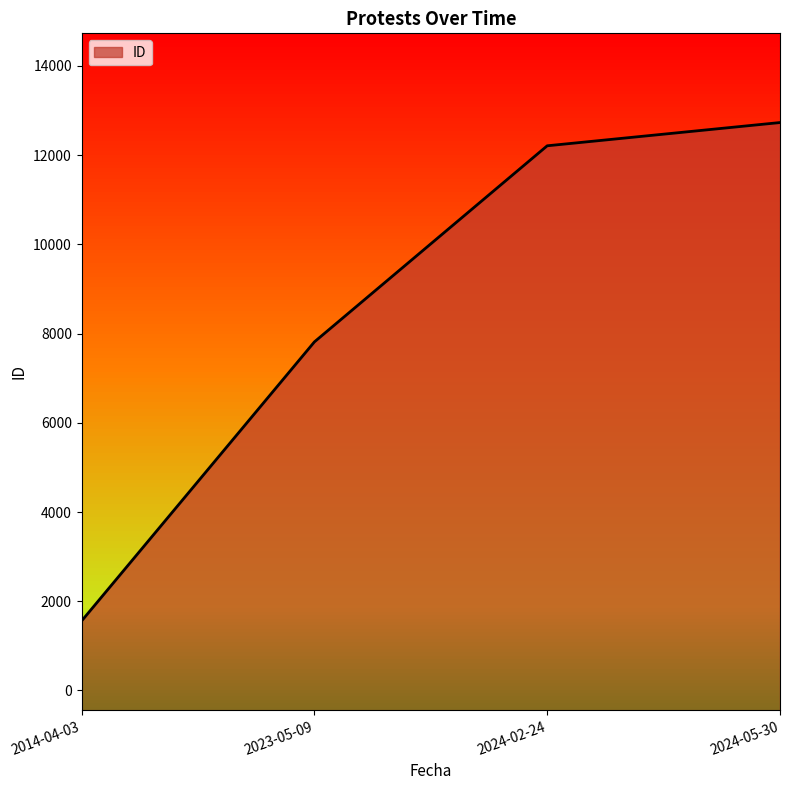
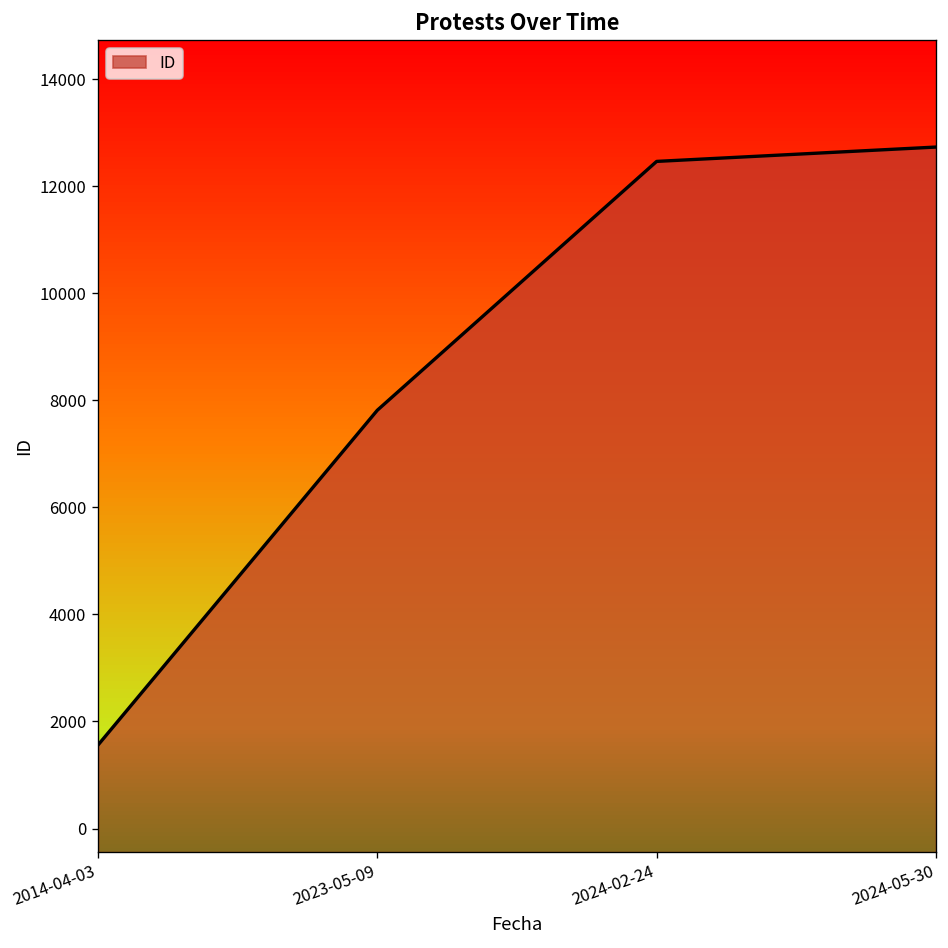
2024-02-24: 12200 -> 12500
